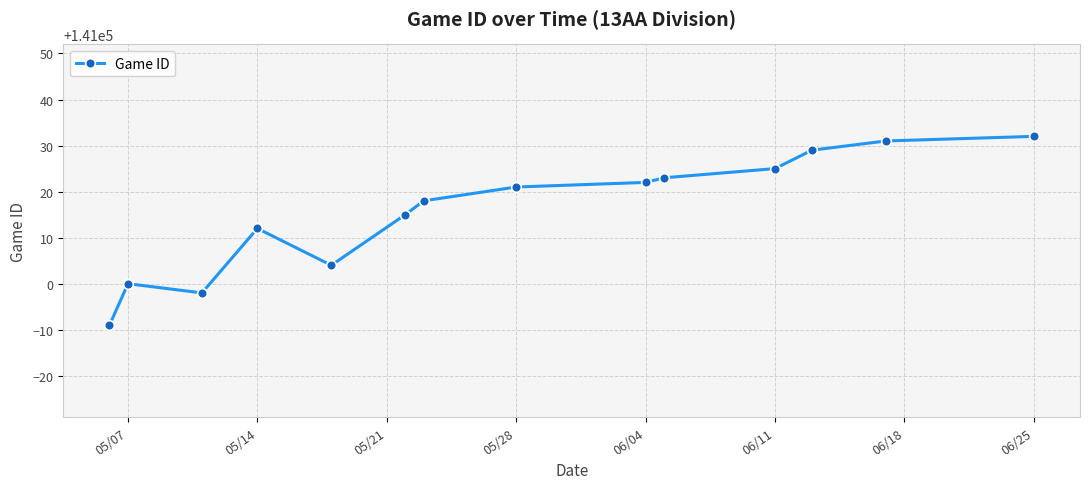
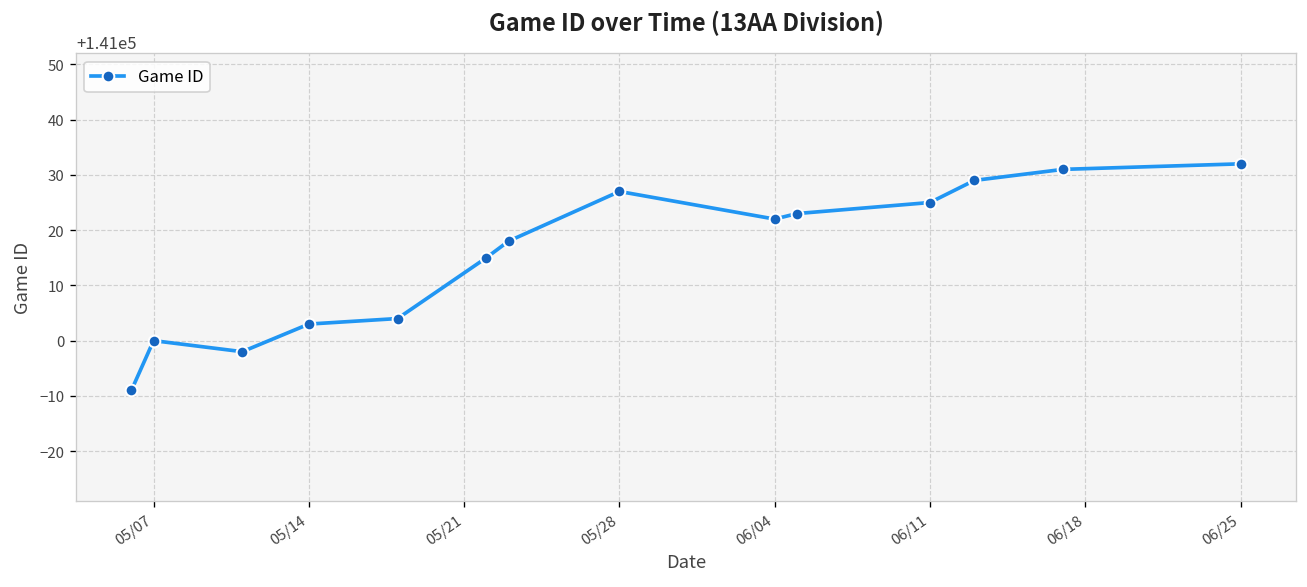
05/14: 141012 -> 141003
05/28: 141021 -> 141027
